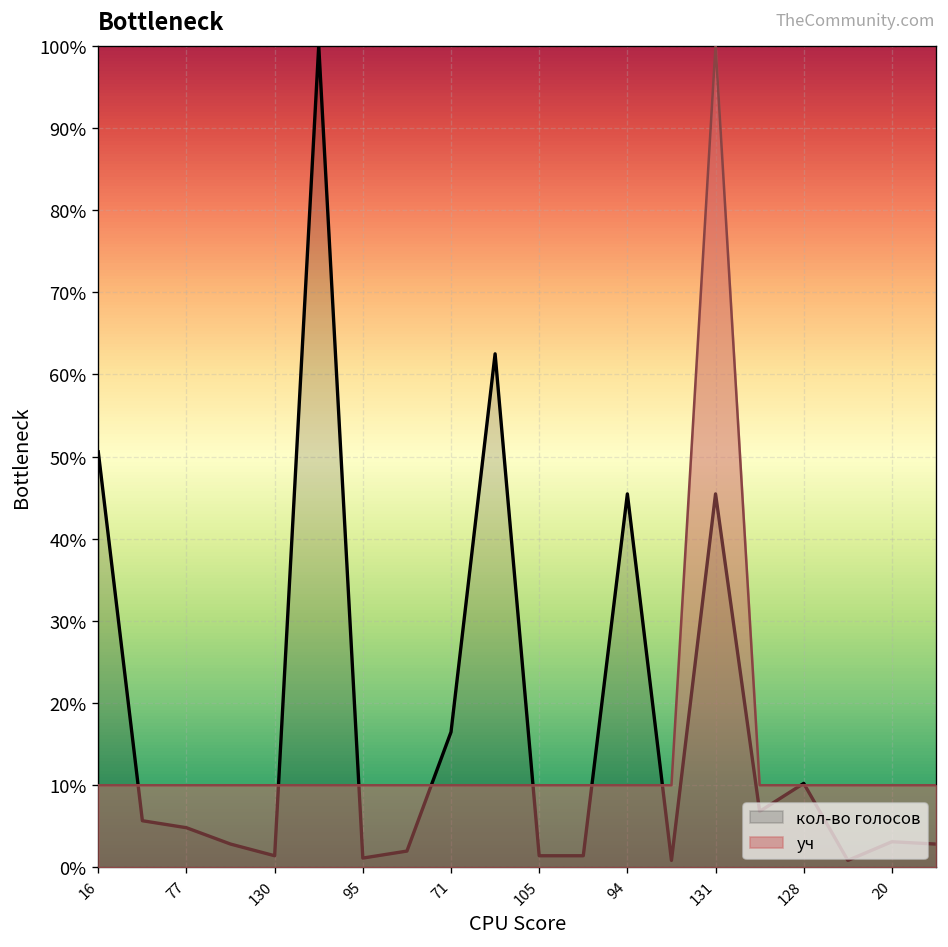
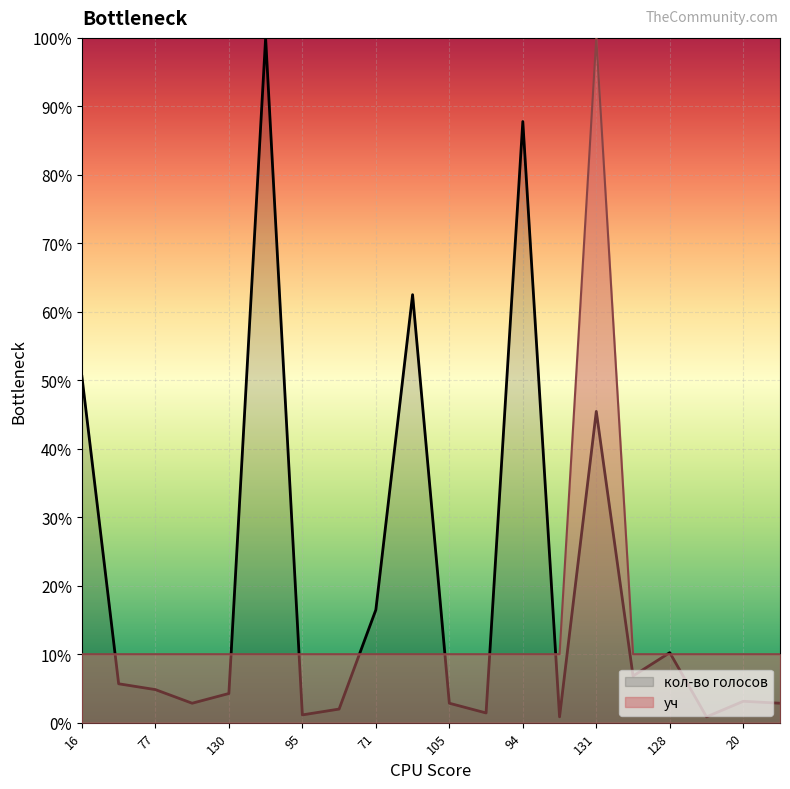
кол-во голосов, 130: 1% -> 4%
кол-во голосов, 105: 1% -> 3%
кол-во голосов, 94: 45% -> 88%
